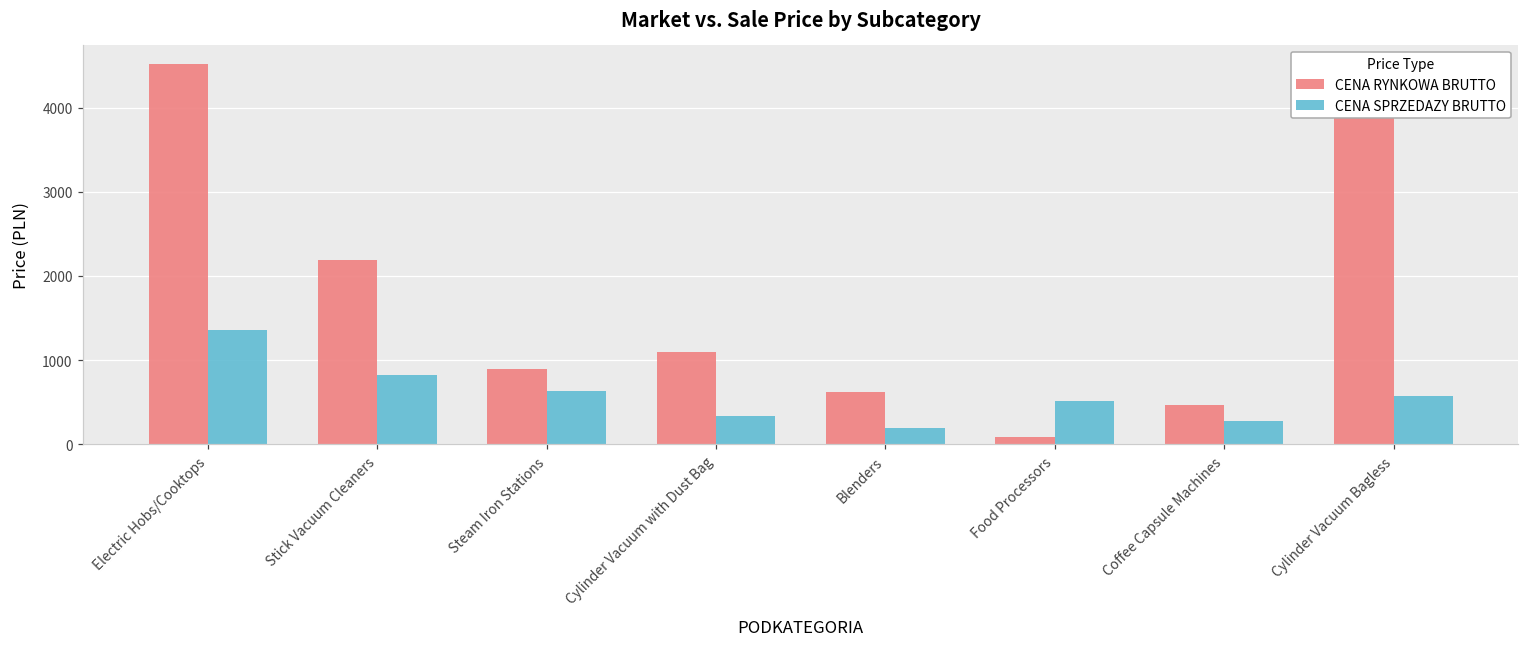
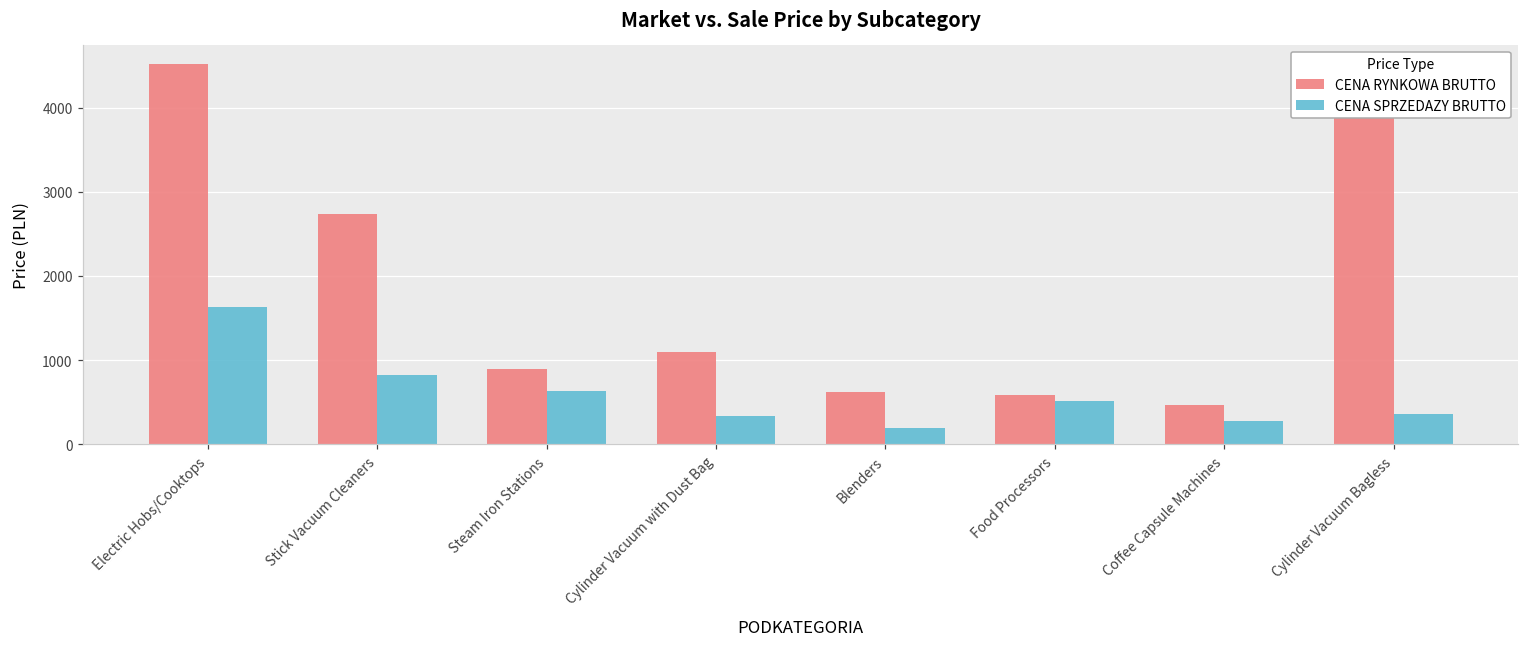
CENA SPRZEDAZY BRUTTO, Electric Hobs/Cooktops: 1400 -> 1600
CENA RYNKOWA BRUTTO, Stick Vacuum Cleaners: 2200 -> 2700
CENA RYNKOWA BRUTTO, Food Processors: 100 -> 600
CENA SPRZEDAZY BRUTTO, Cylinder Vacuum Bagless: 600 -> 400
